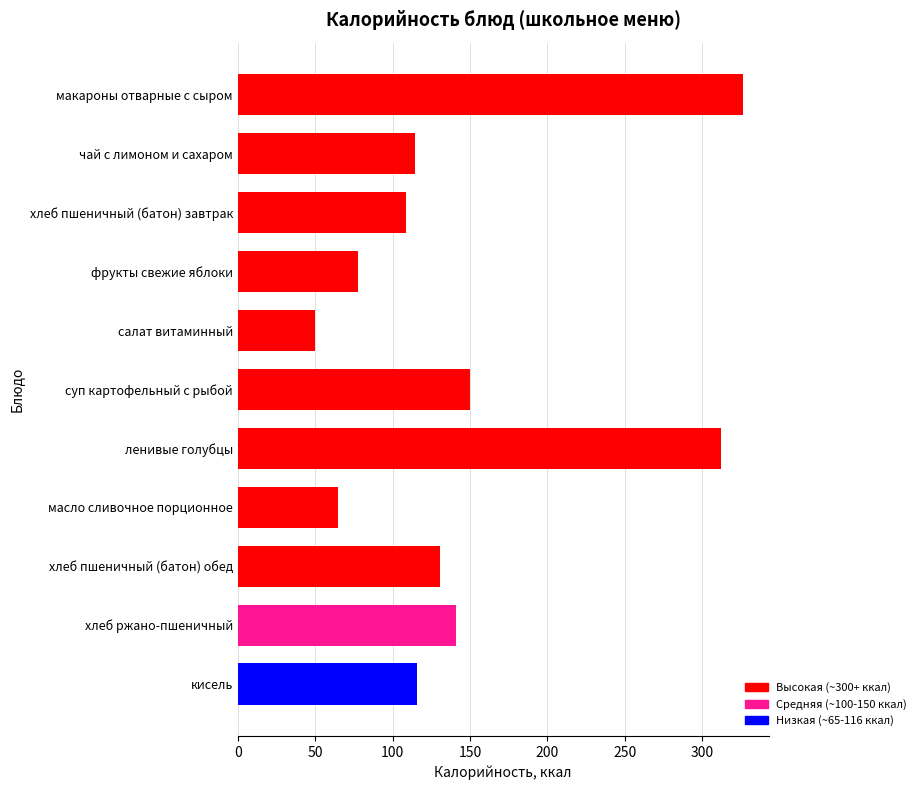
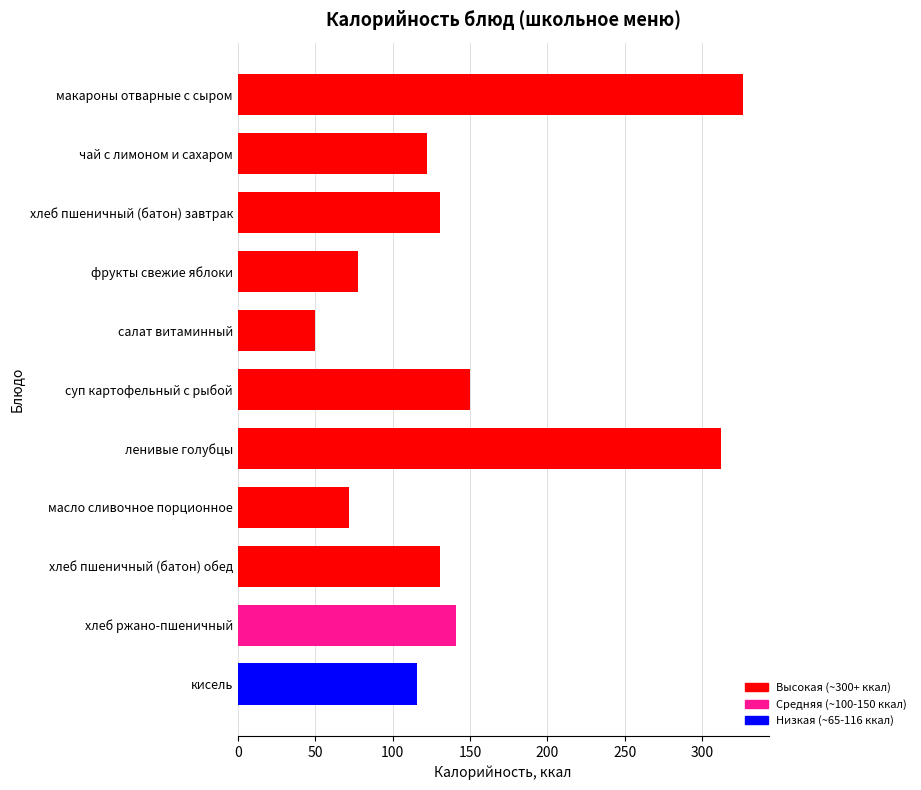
чай с лимоном и сахаром: 115 -> 122
хлеб пшеничный (батон) завтрак: 109 -> 131
масло сливочное порционное: 65 -> 72
